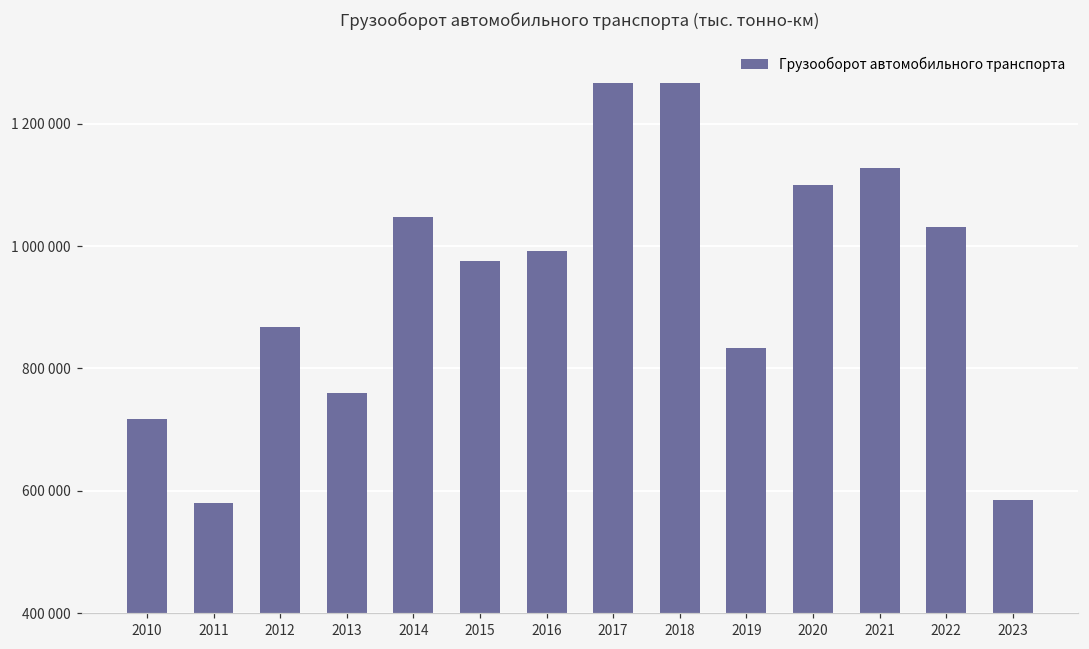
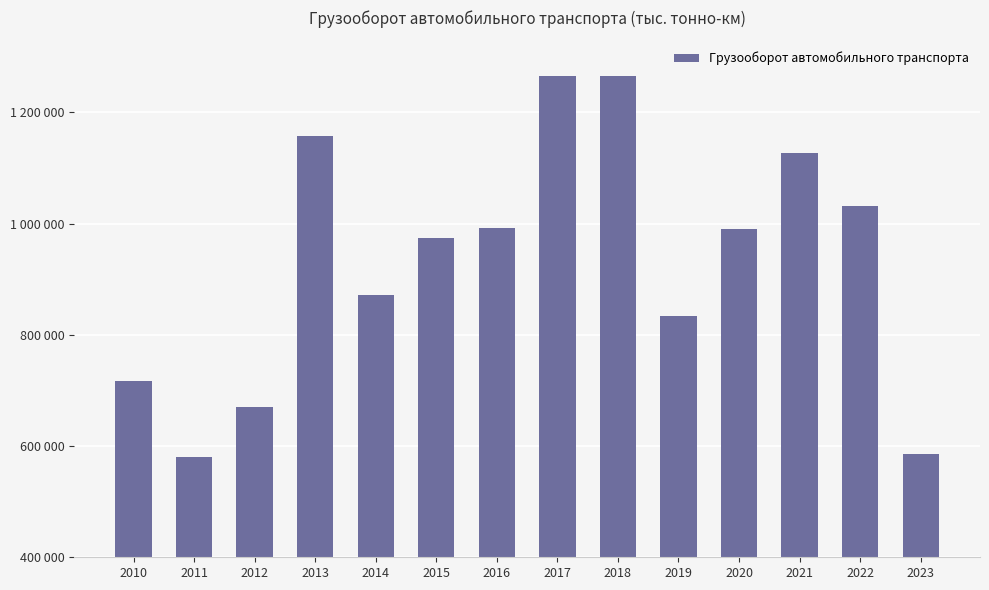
2012: 870000 -> 670000
2013: 760000 -> 1160000
2014: 1050000 -> 870000
2020: 1100000 -> 990000
